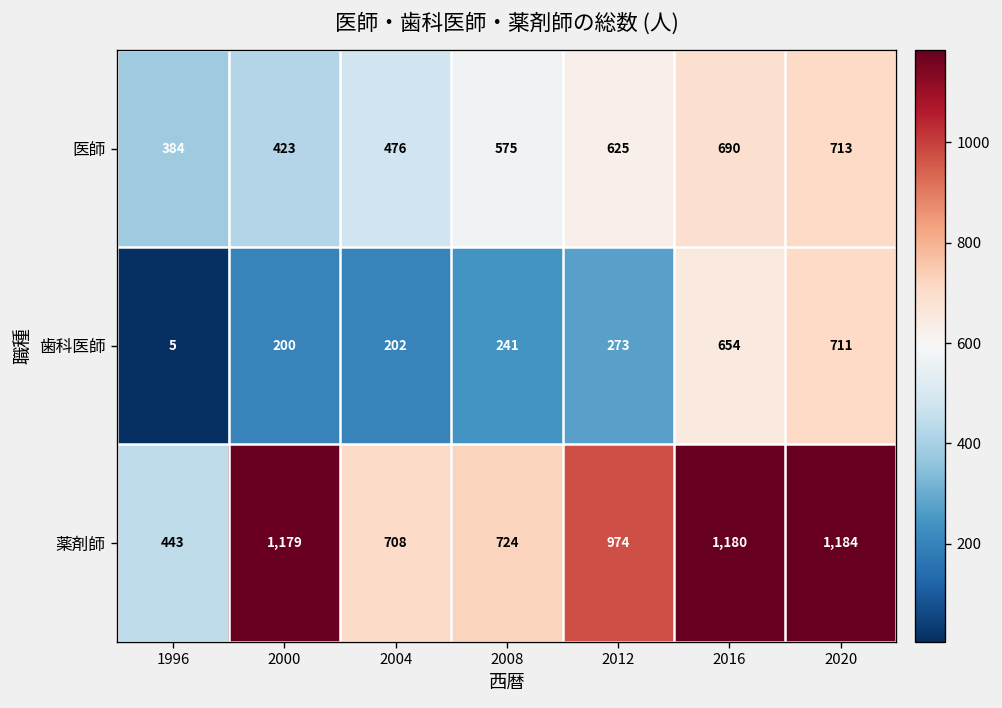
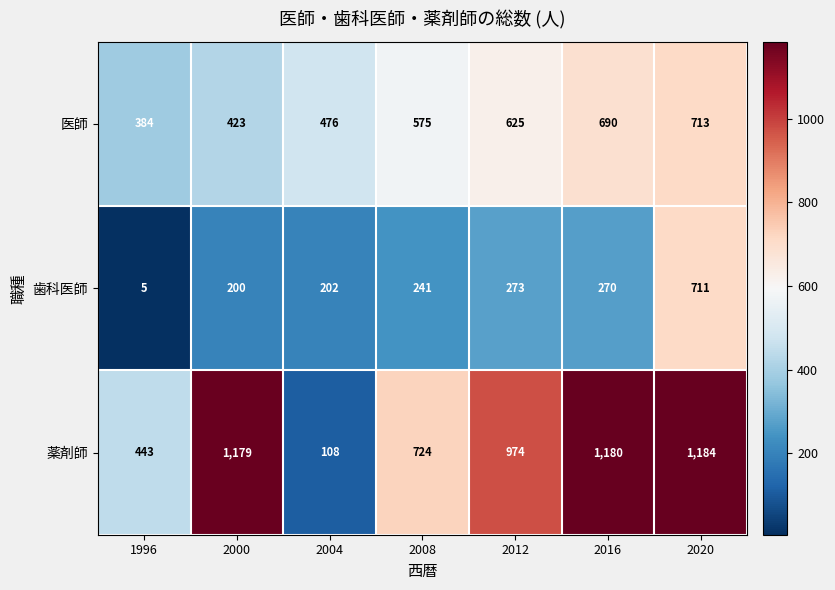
歯科医師, 2016: 654 -> 270
薬剤師, 2004: 708 -> 108
